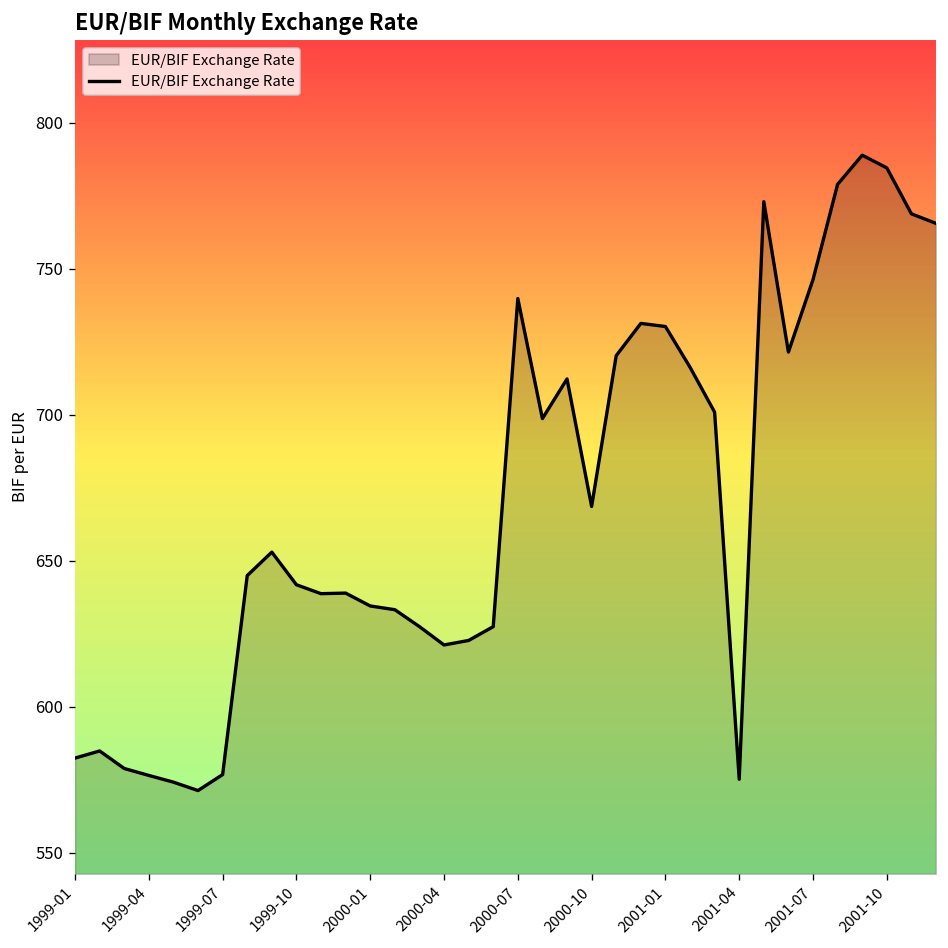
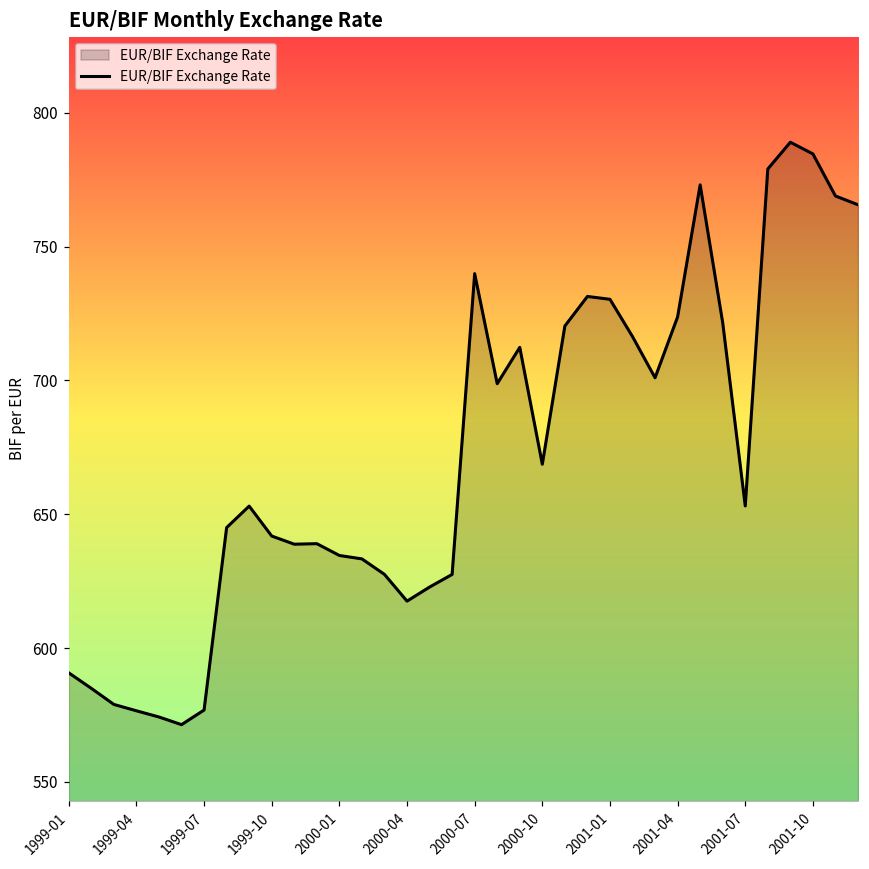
1999-01: 582 -> 591
2000-04: 621 -> 618
2001-04: 575 -> 724
2001-07: 746 -> 653
